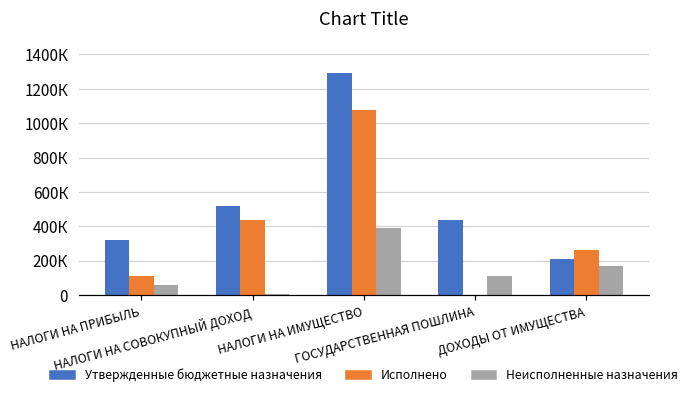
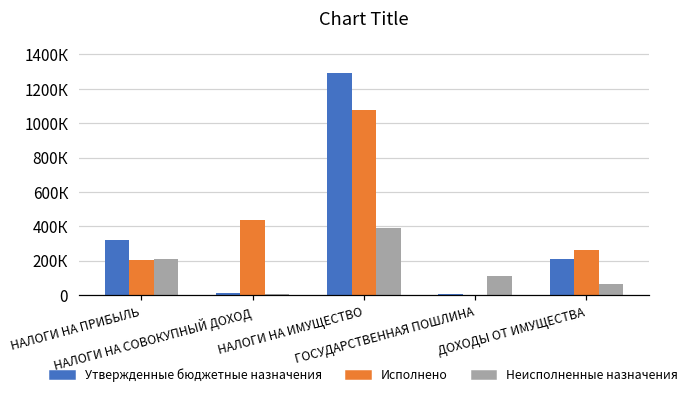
Исполнено, НАЛОГИ НА ПРИБЫЛЬ: 110К -> 200К
Неисполненные назначения, НАЛОГИ НА ПРИБЫЛЬ: 60К -> 210К
Утвержденные бюджетные назначения, НАЛОГИ НА СОВОКУПНЫЙ ДОХОД: 520К -> 20К
Утвержденные бюджетные назначения, ГОСУДАРСТВЕННАЯ ПОШЛИНА: 440К -> 10К
Неисполненные назначения, ДОХОДЫ ОТ ИМУЩЕСТВА: 170К -> 70К
